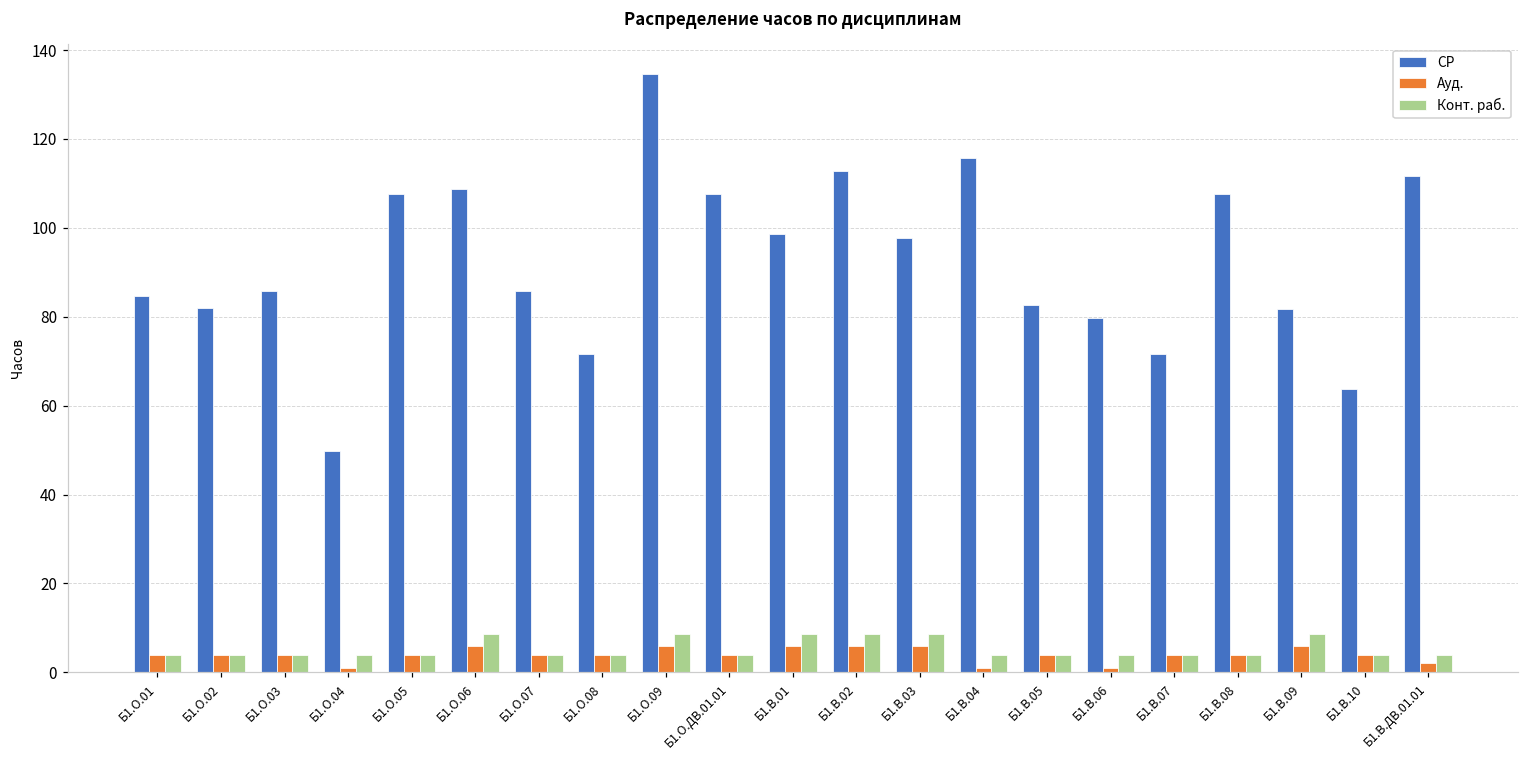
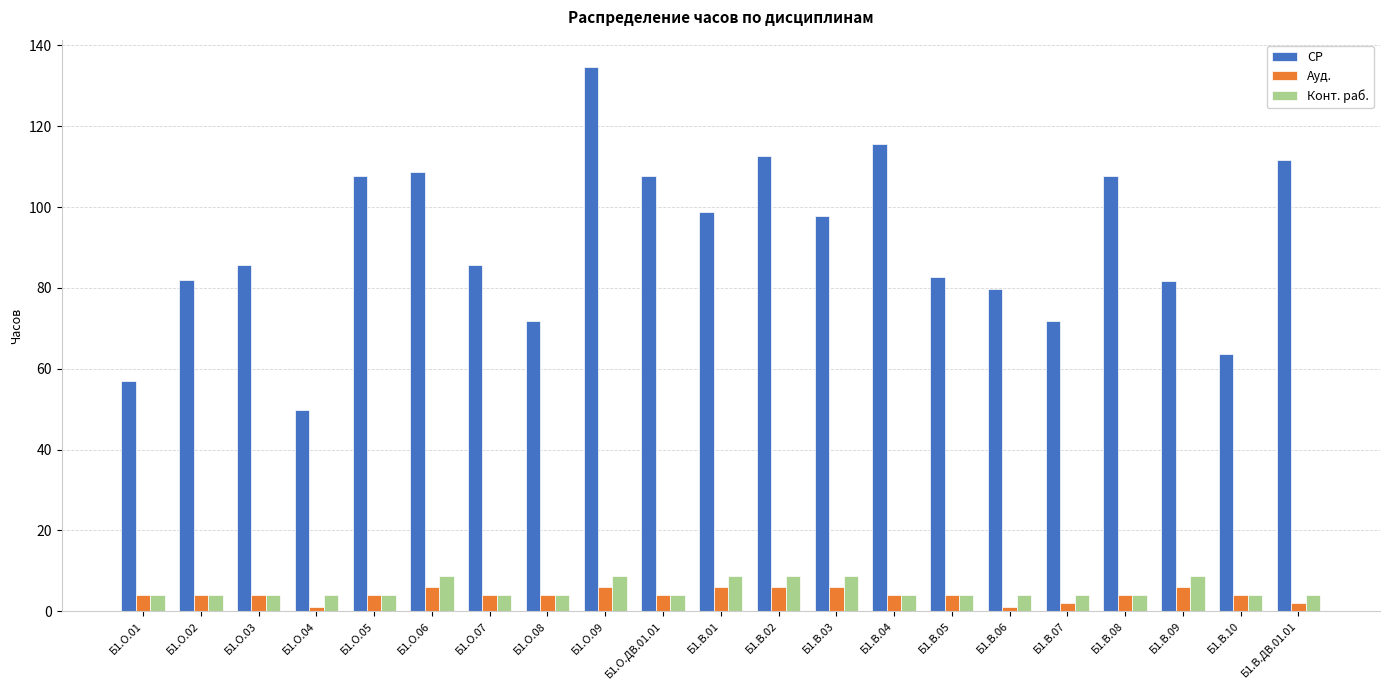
СР, Б1.О.01: 85 -> 57
Ауд., Б1.В.04: 1 -> 4
Ауд., Б1.В.07: 4 -> 2
